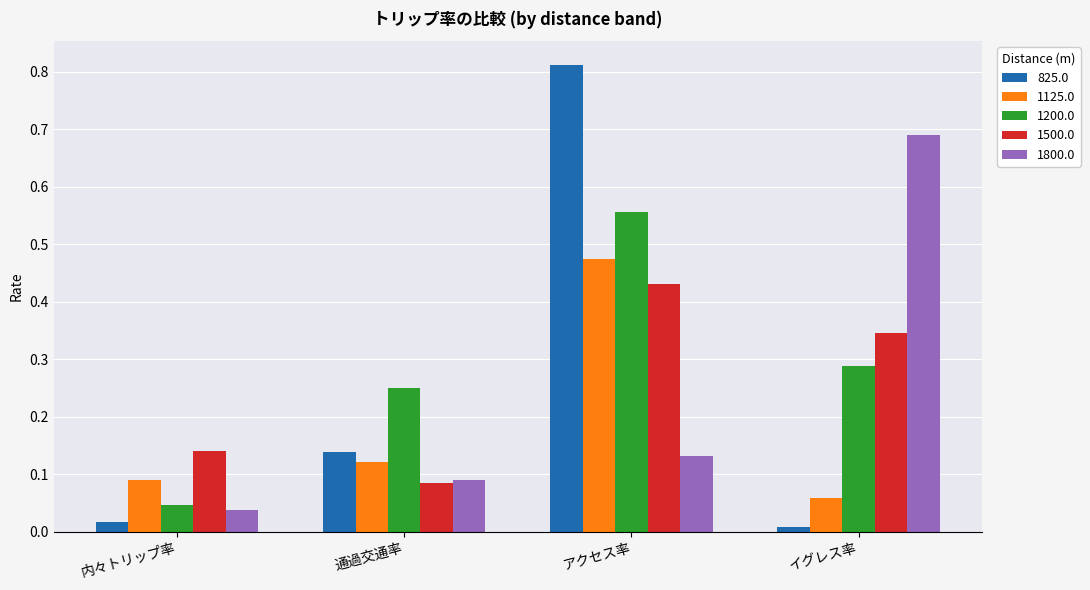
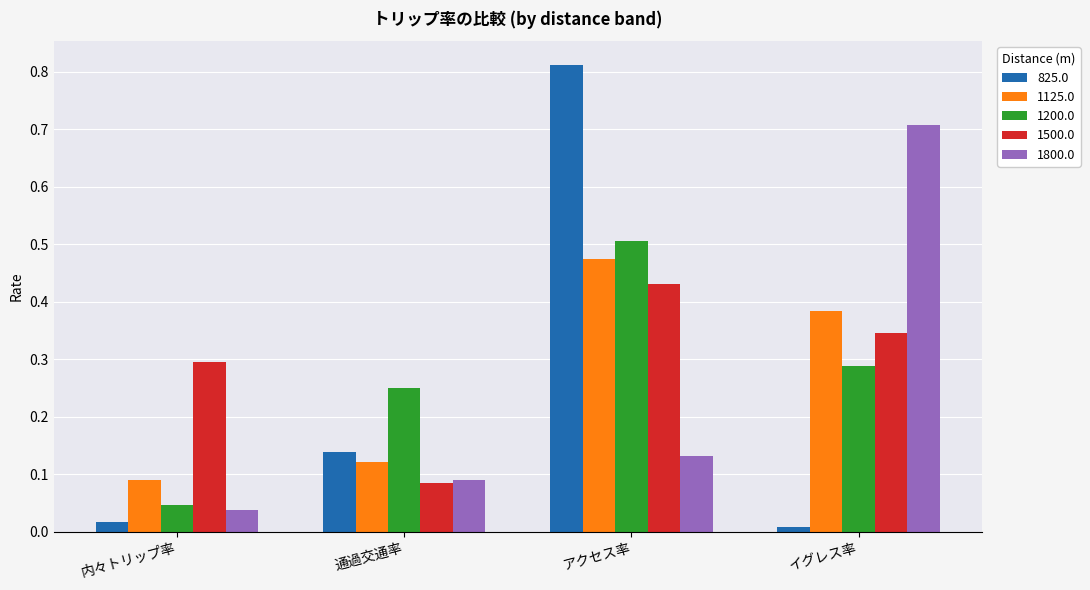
1500.0, 内々トリップ率: 0.14 -> 0.29
1200.0, アクセス率: 0.56 -> 0.50
1125.0, イグレス率: 0.06 -> 0.38
1800.0, イグレス率: 0.69 -> 0.71
